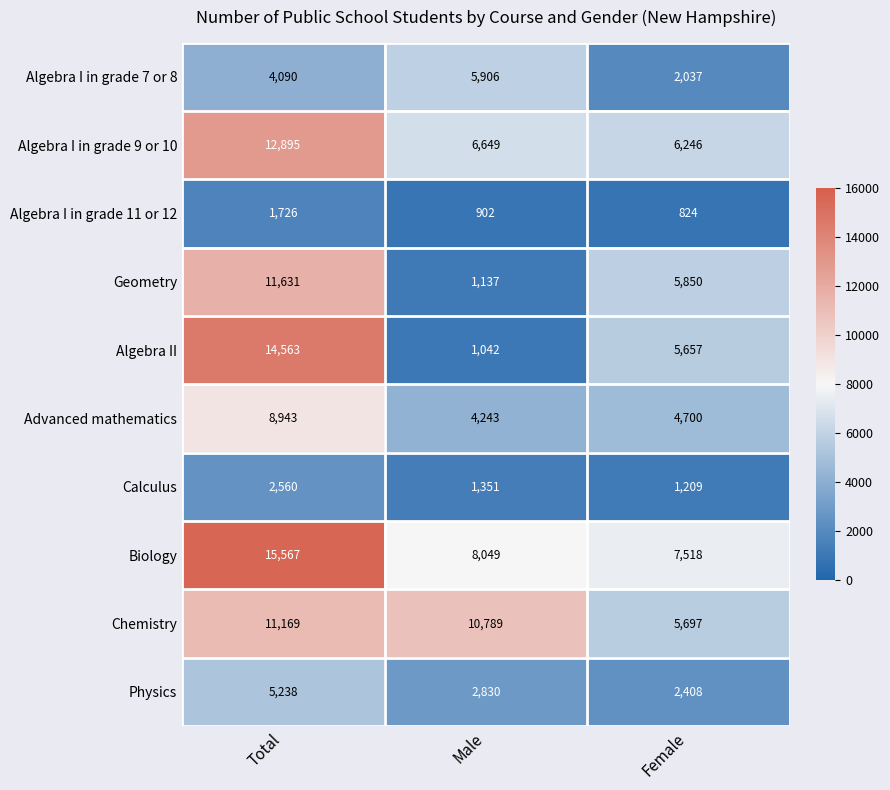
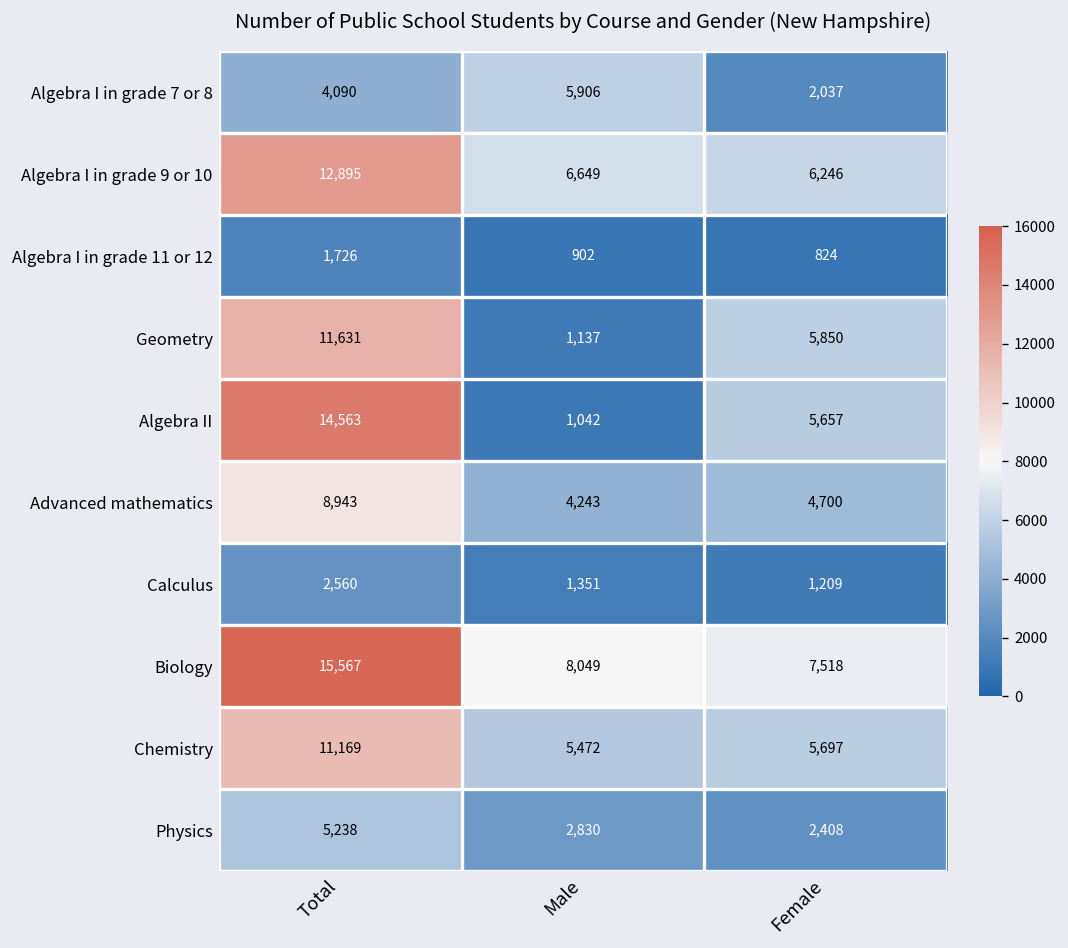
Chemistry, Male: 10,789 -> 5,472
